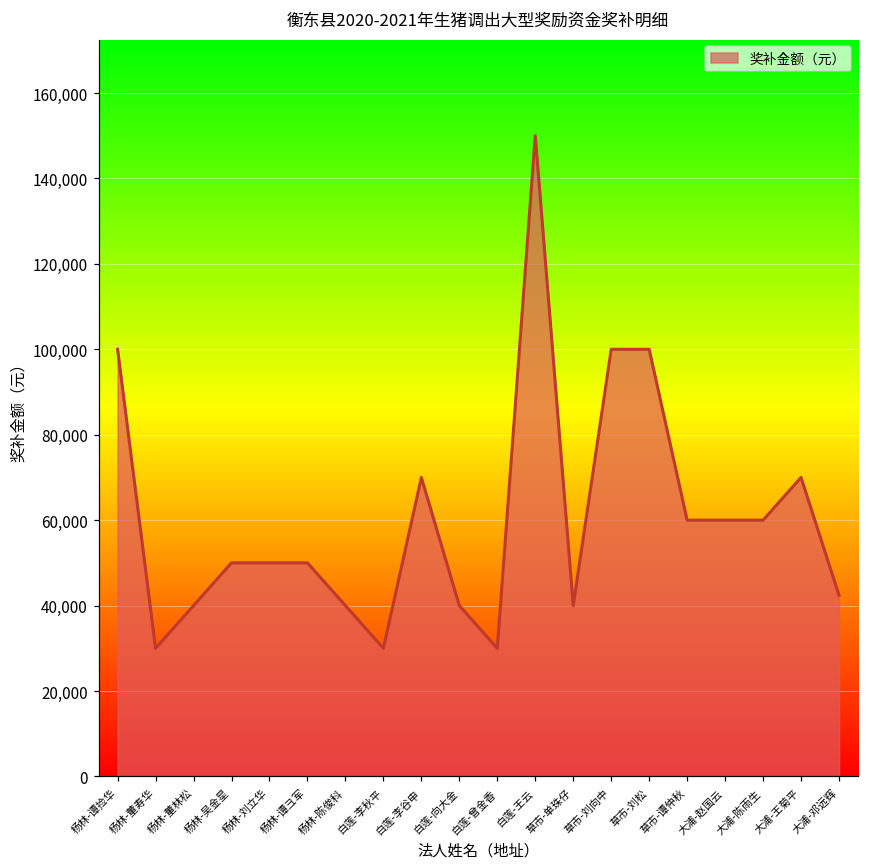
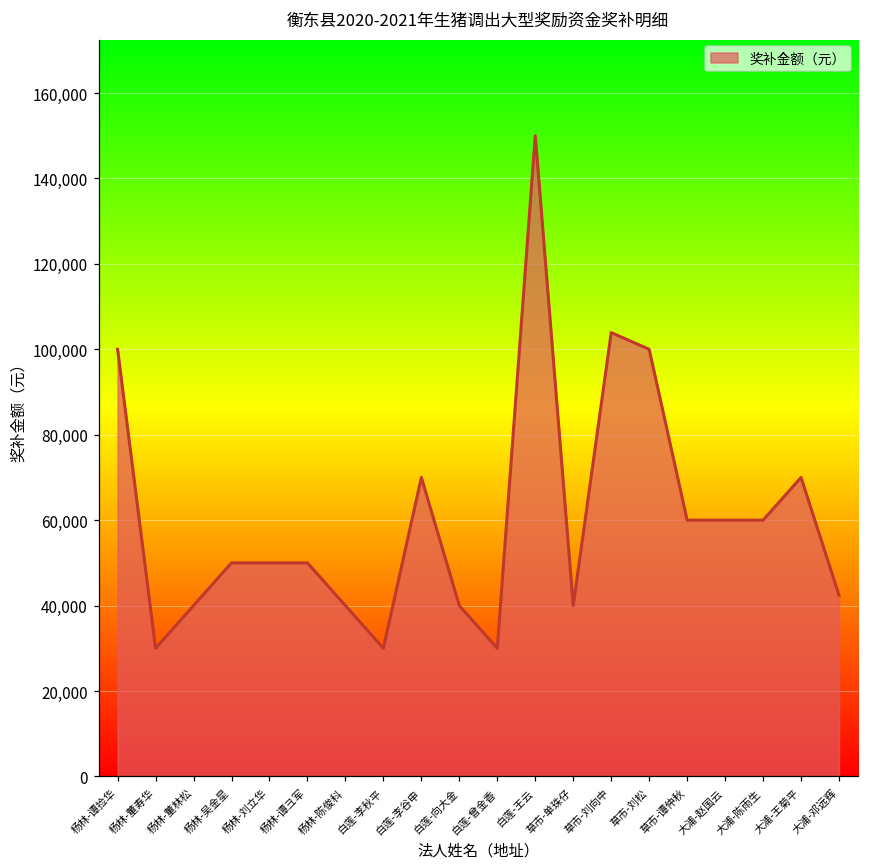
草市-刘向中: 100,000 -> 104,000
